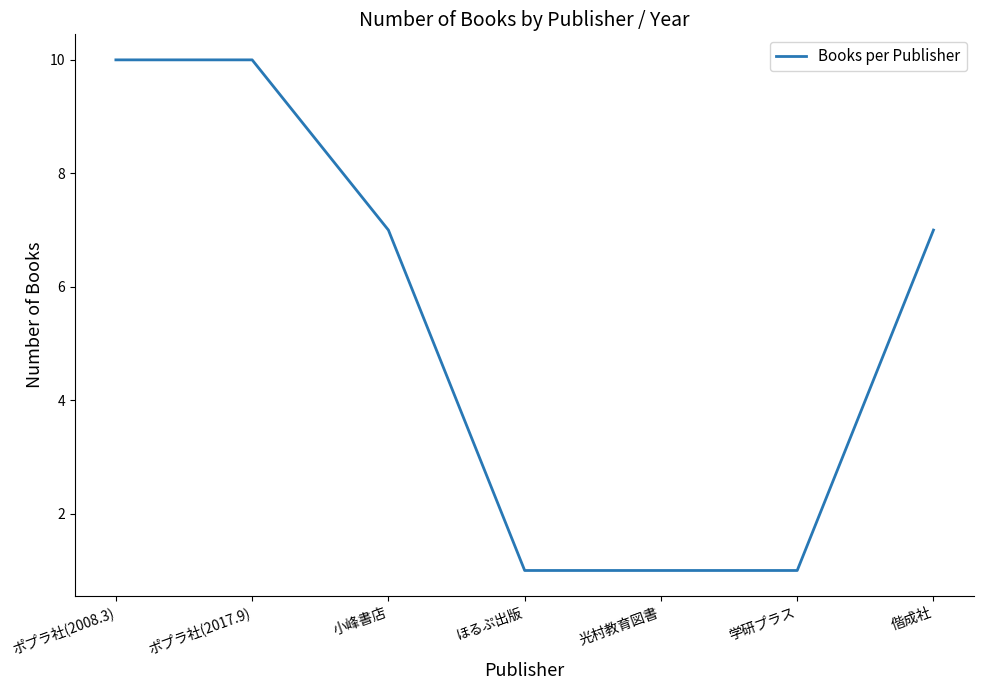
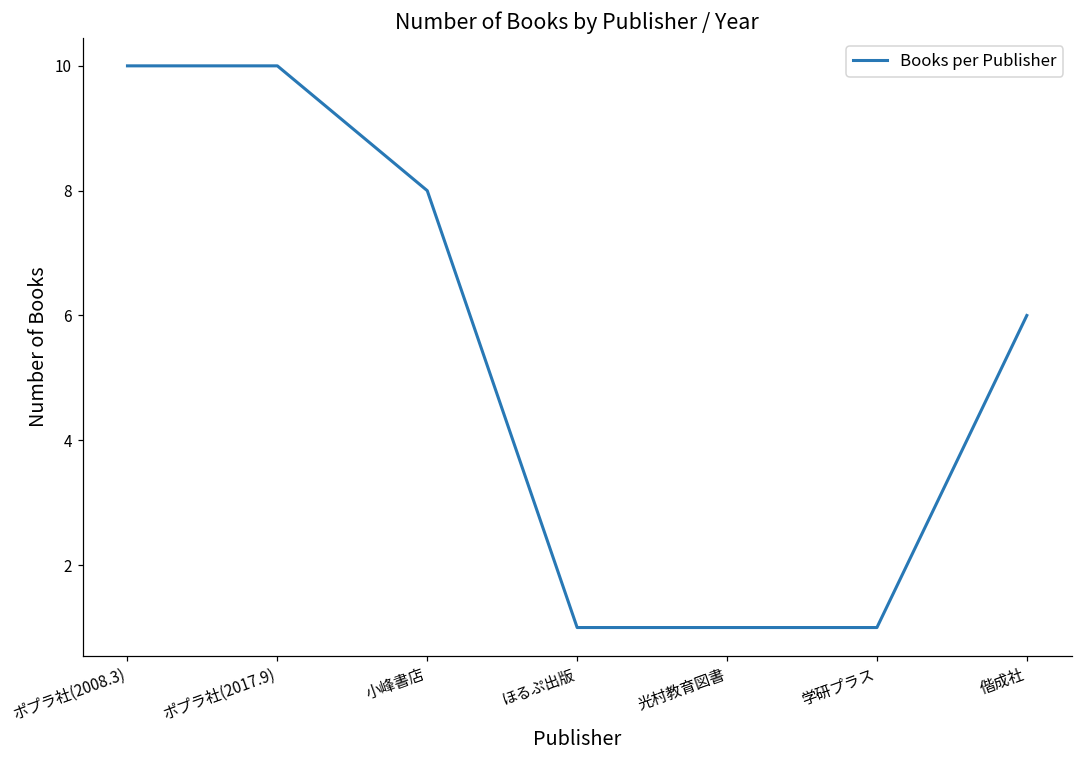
小峰書店: 7 -> 8
偕成社: 7 -> 6
